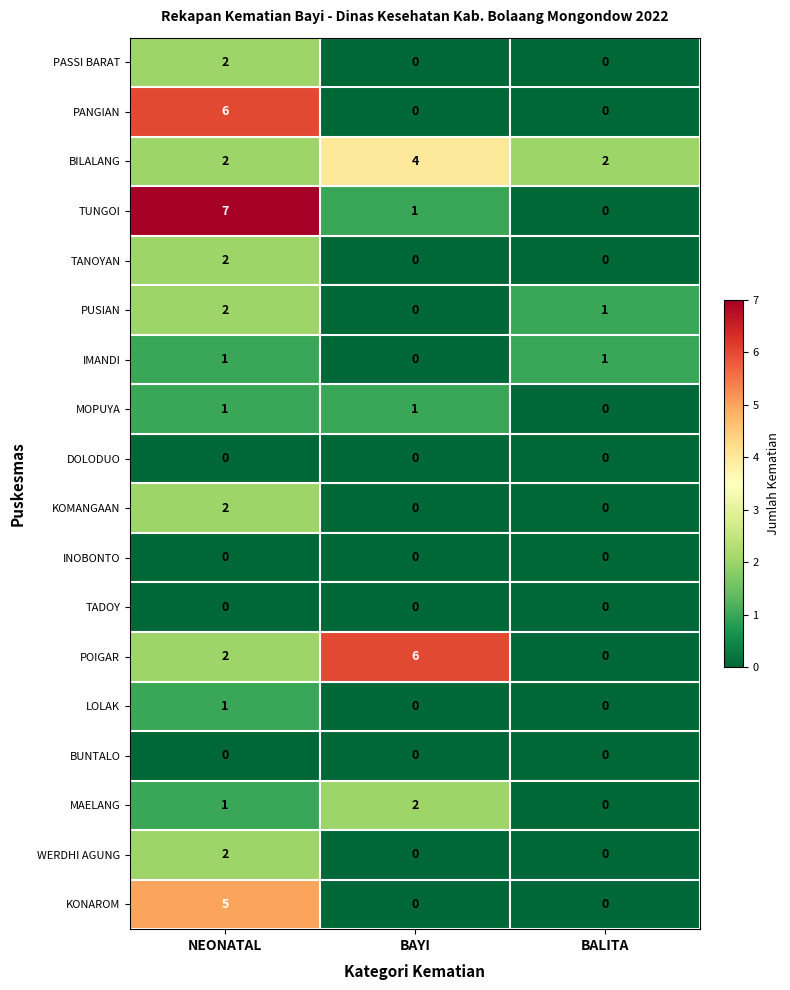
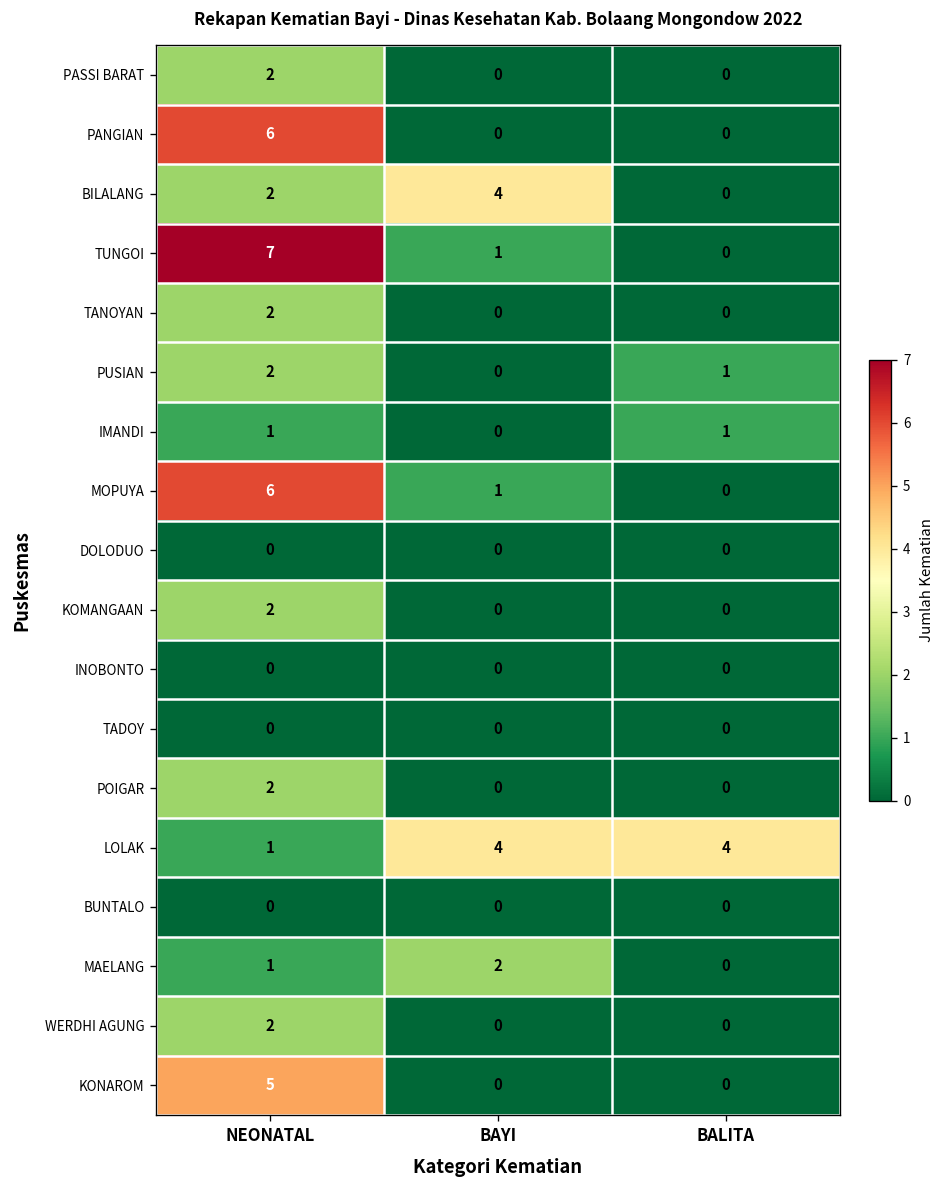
BILALANG, BALITA: 2 -> 0
MOPUYA, NEONATAL: 1 -> 6
POIGAR, BAYI: 6 -> 0
LOLAK, BAYI: 0 -> 4
LOLAK, BALITA: 0 -> 4
